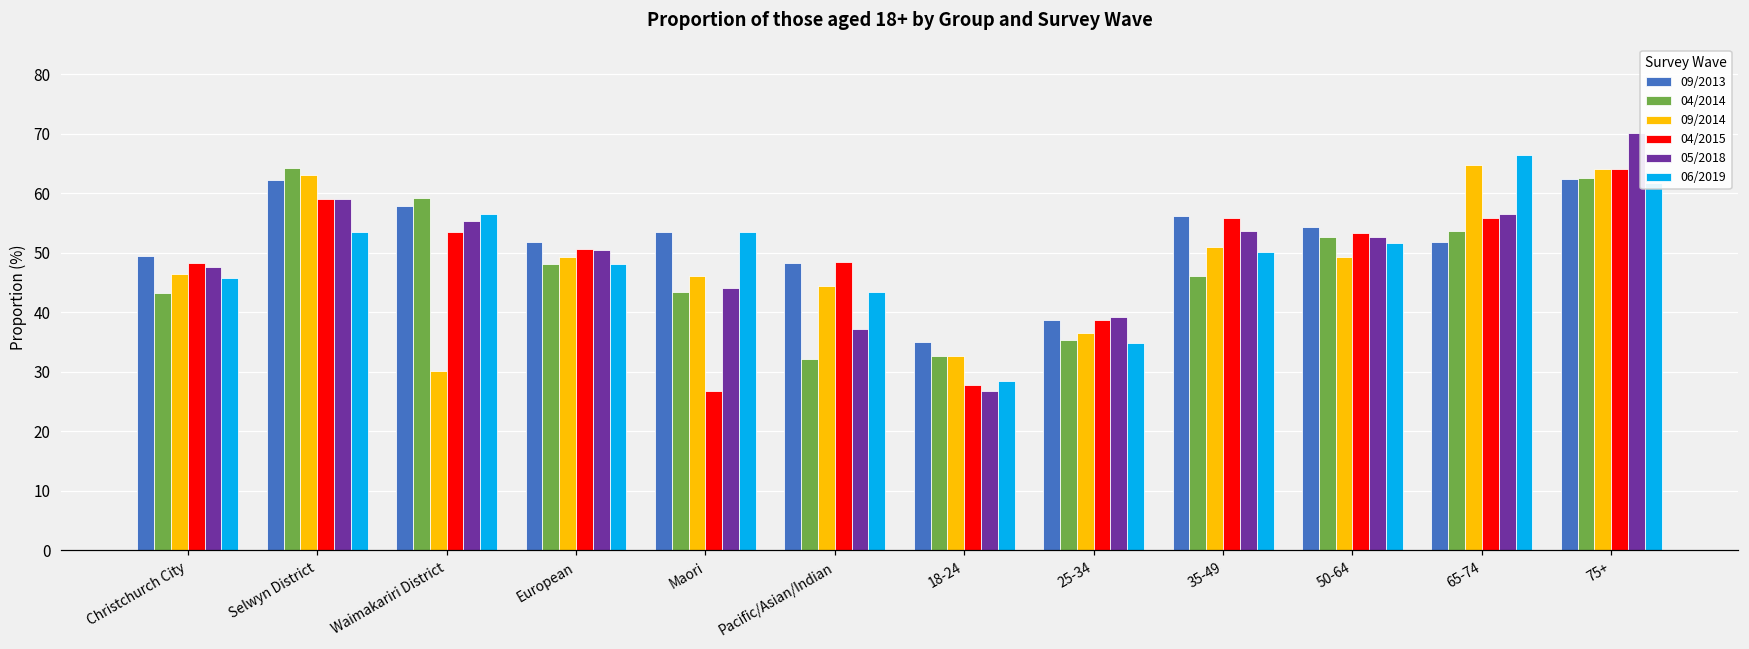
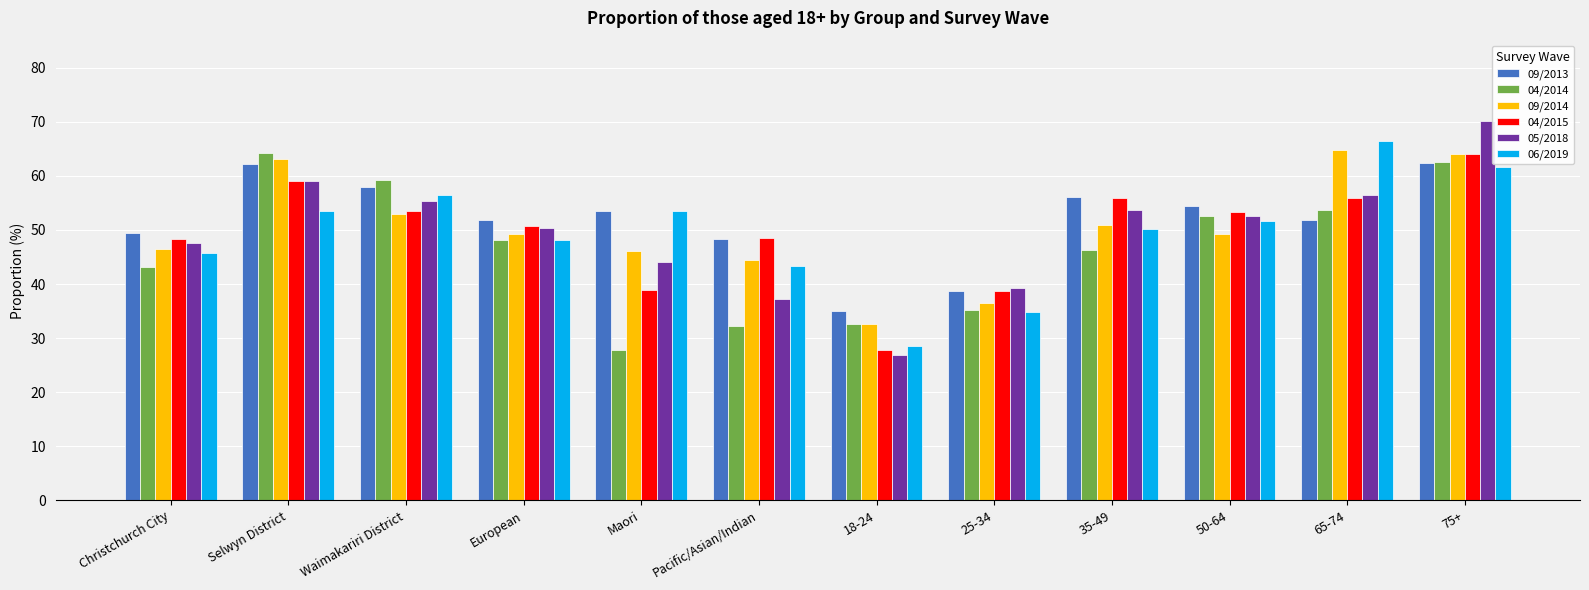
09/2014, Waimakariri District: 30 -> 53
04/2014, Maori: 43 -> 28
04/2015, Maori: 27 -> 39
